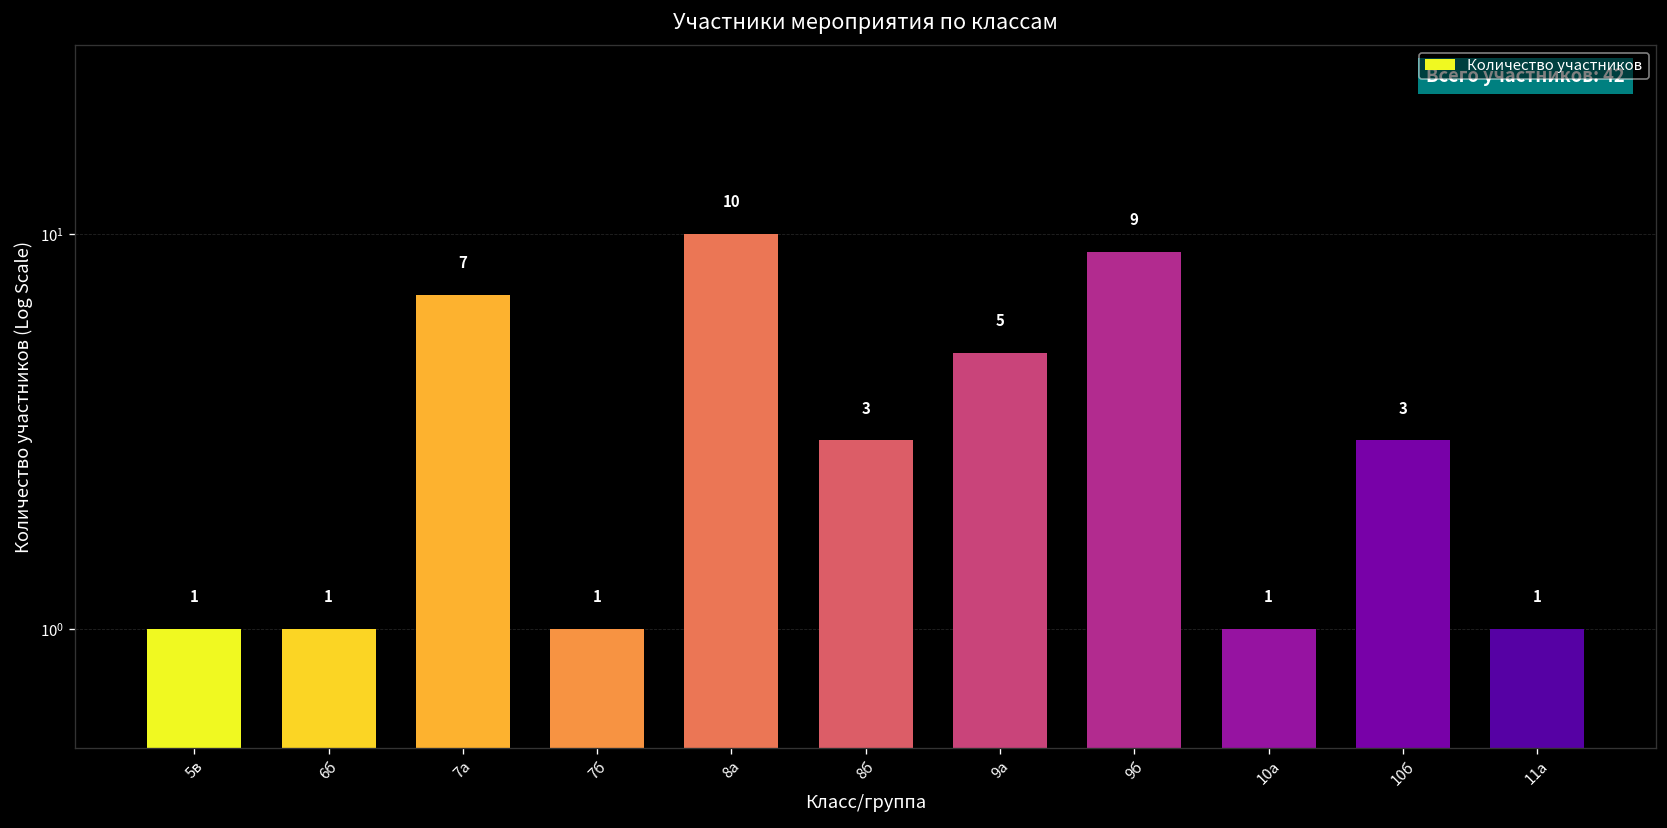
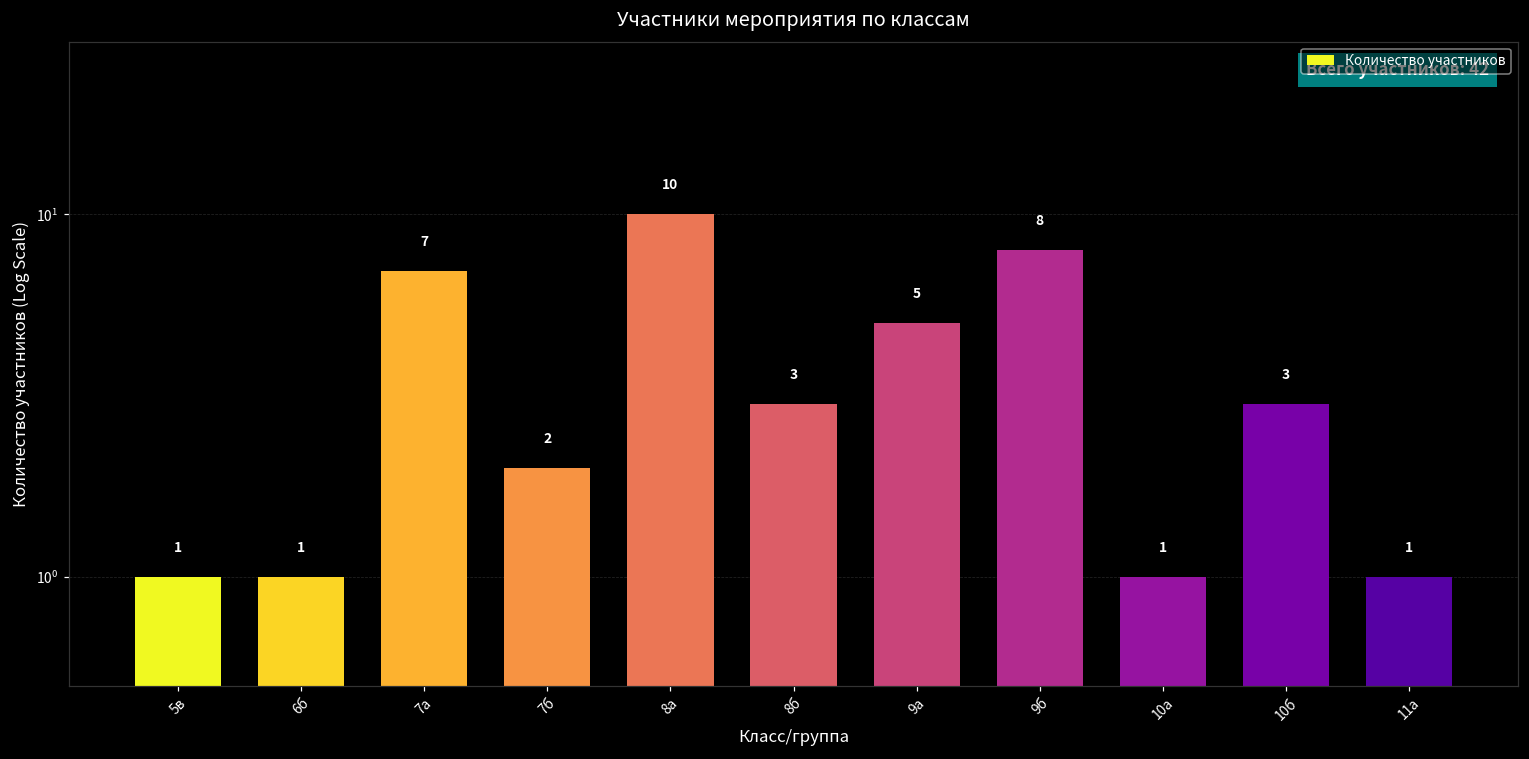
7б: 1 -> 2
9б: 9 -> 8
